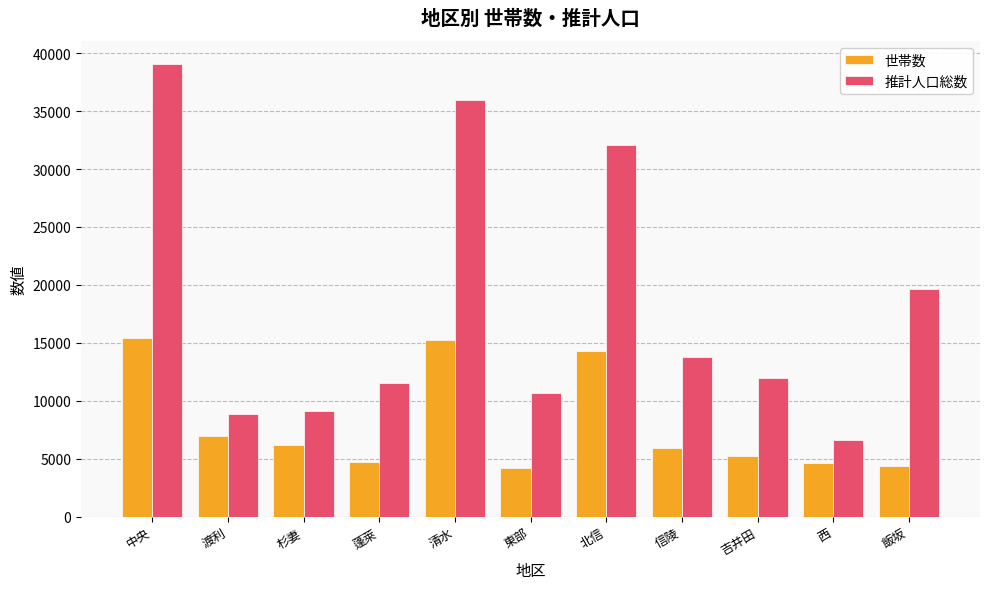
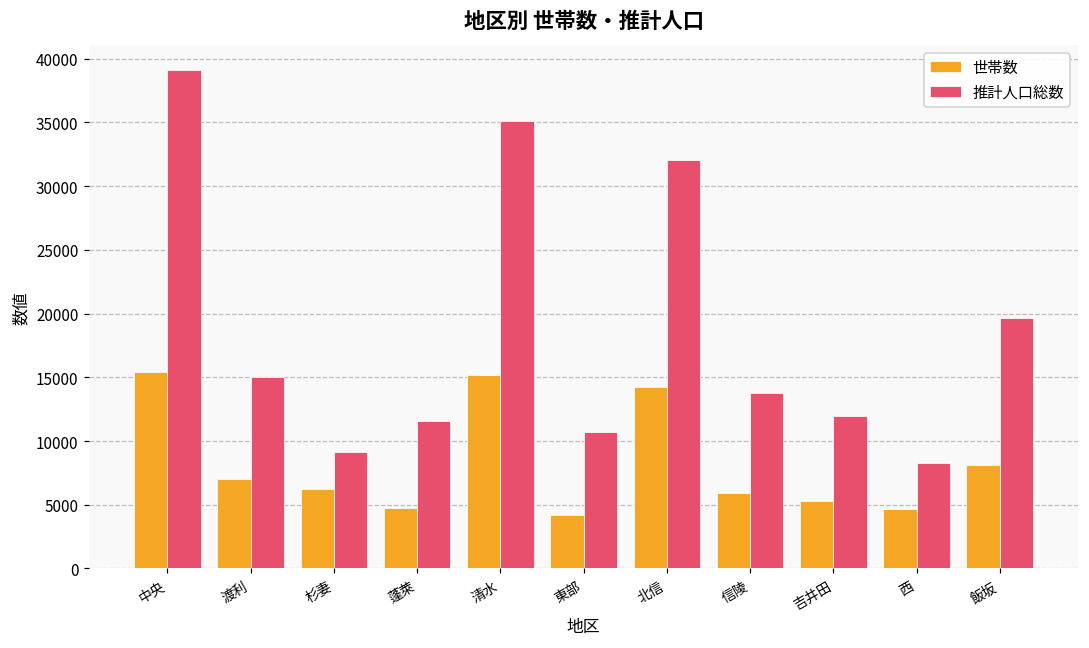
推計人口総数, 渡利: 8800 -> 15000
推計人口総数, 清水: 35900 -> 35100
推計人口総数, 西: 6600 -> 8300
世帯数, 飯坂: 4400 -> 8100
